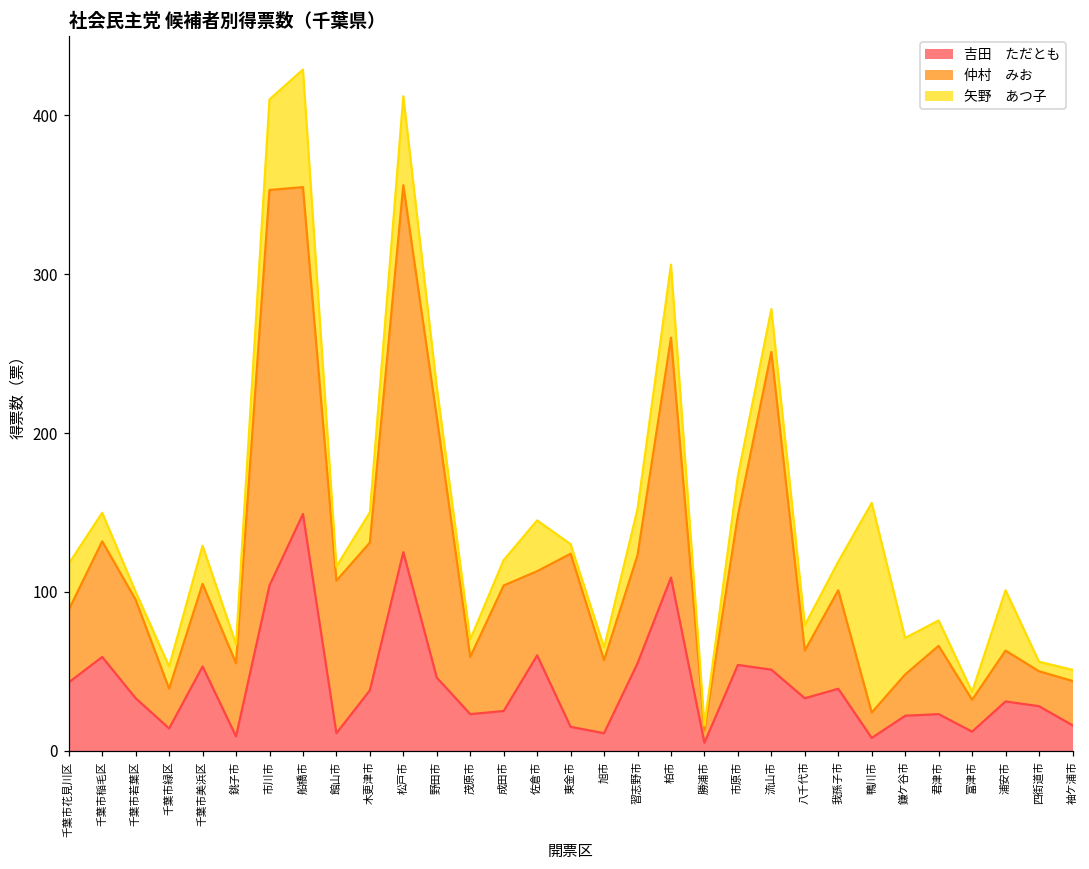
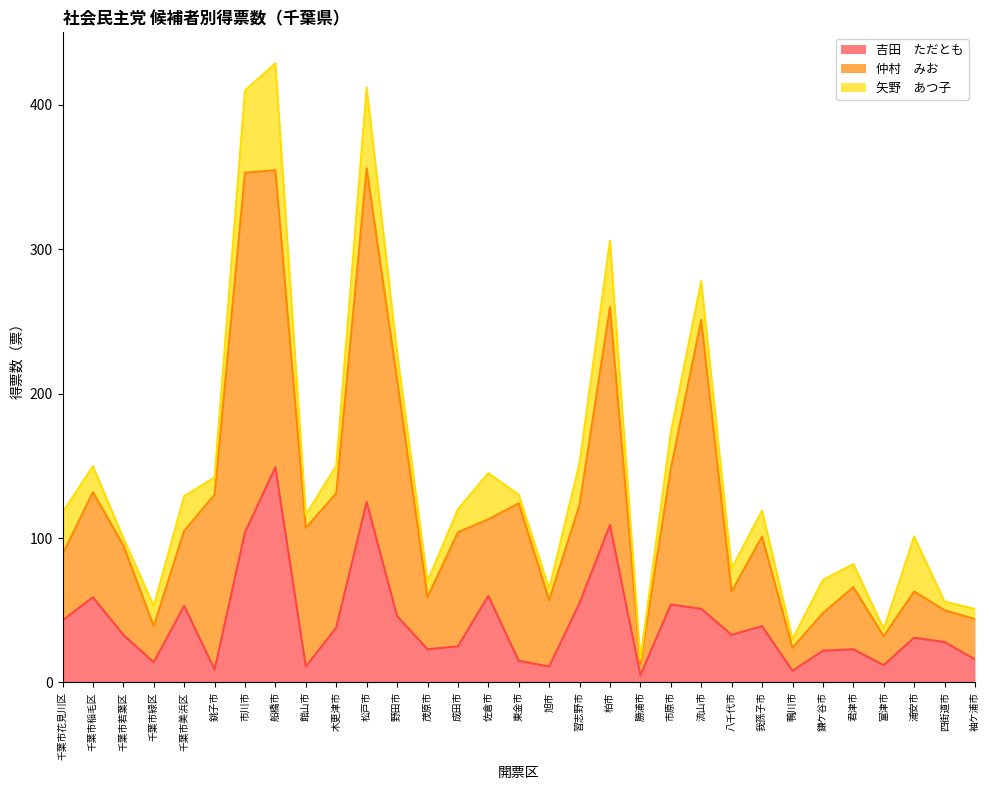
仲村 みお, 銚子市: 46 -> 121
矢野 あつ子, 鴨川市: 132 -> 6
